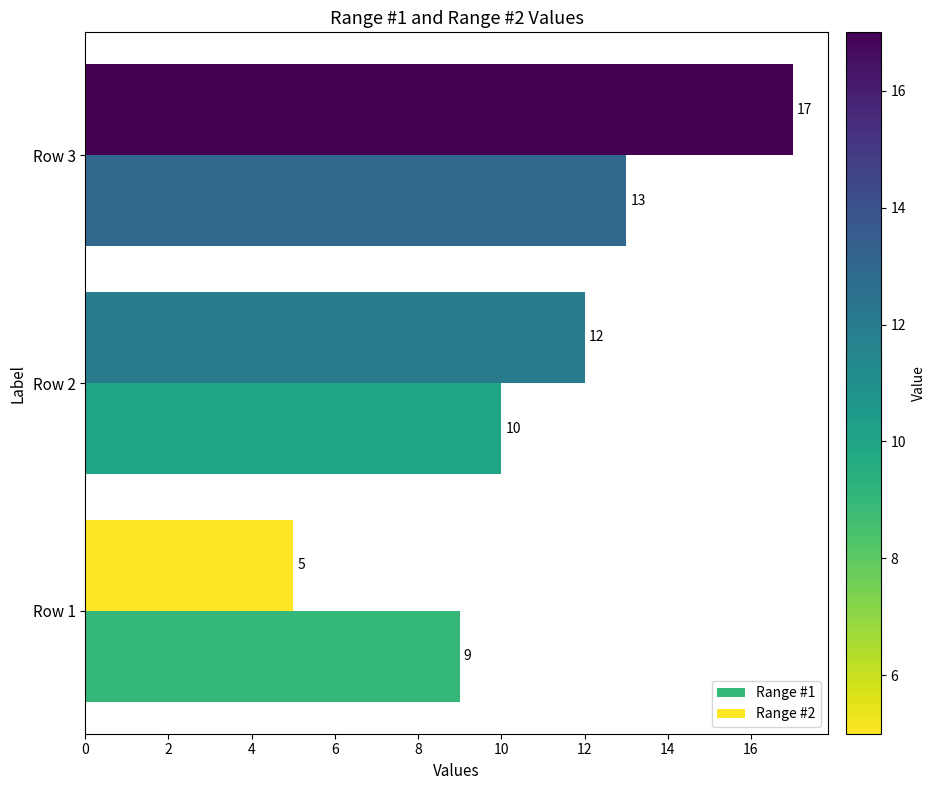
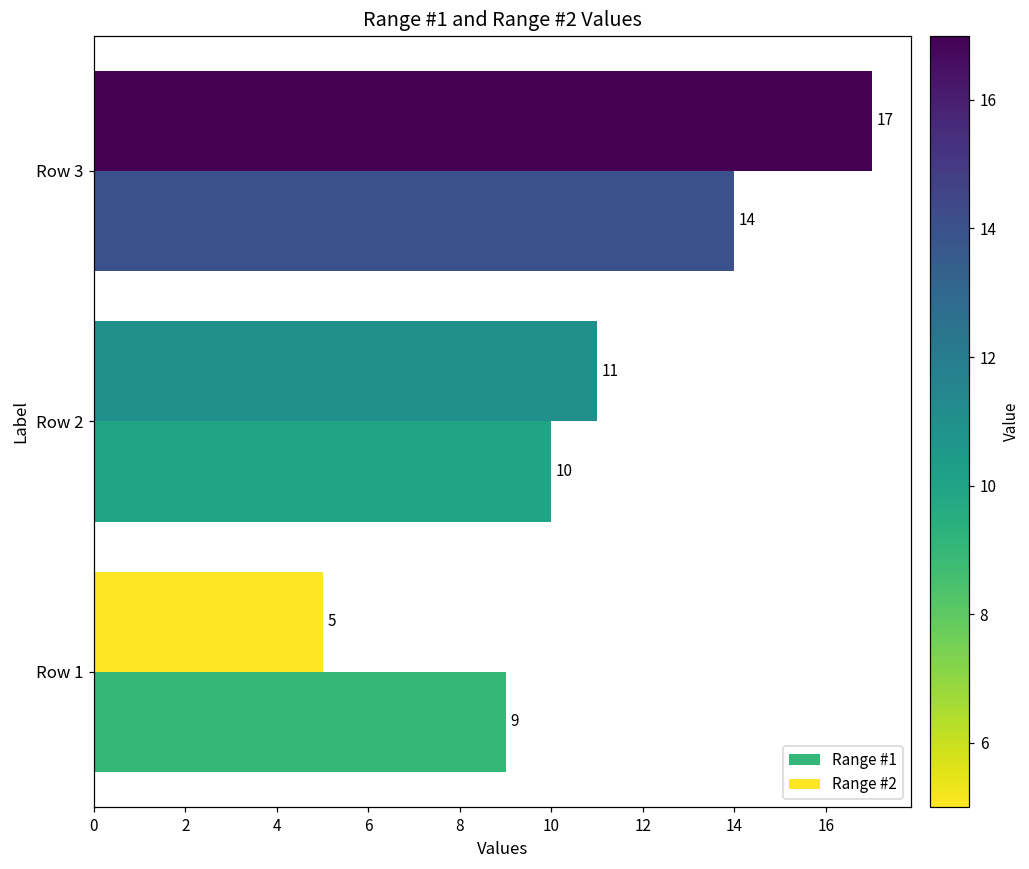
Range #1, Row 3: 13 -> 14
Range #2, Row 2: 12 -> 11
